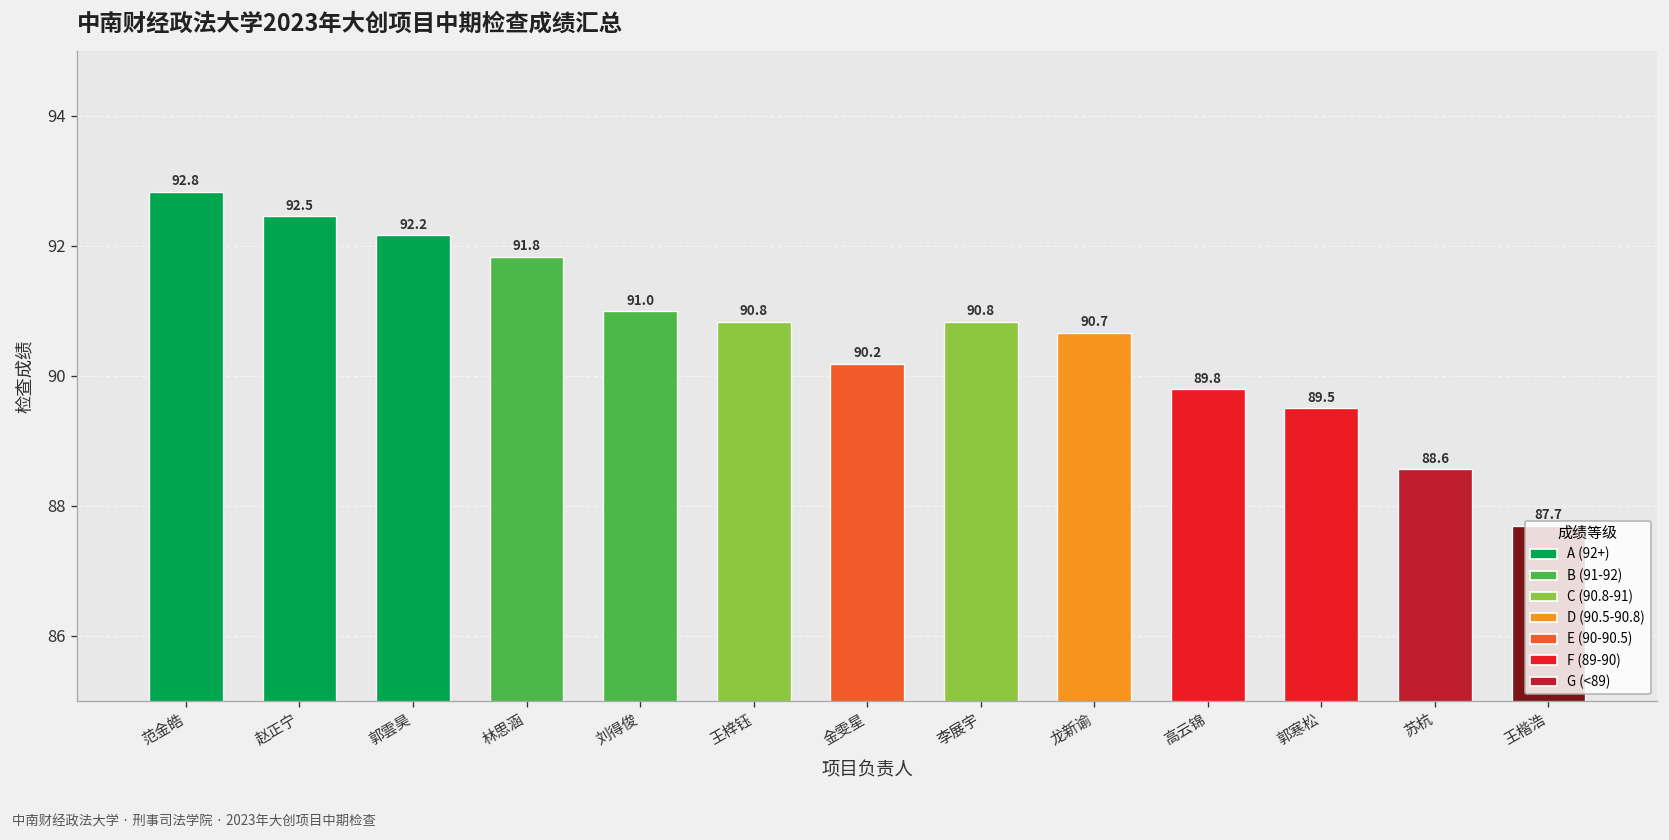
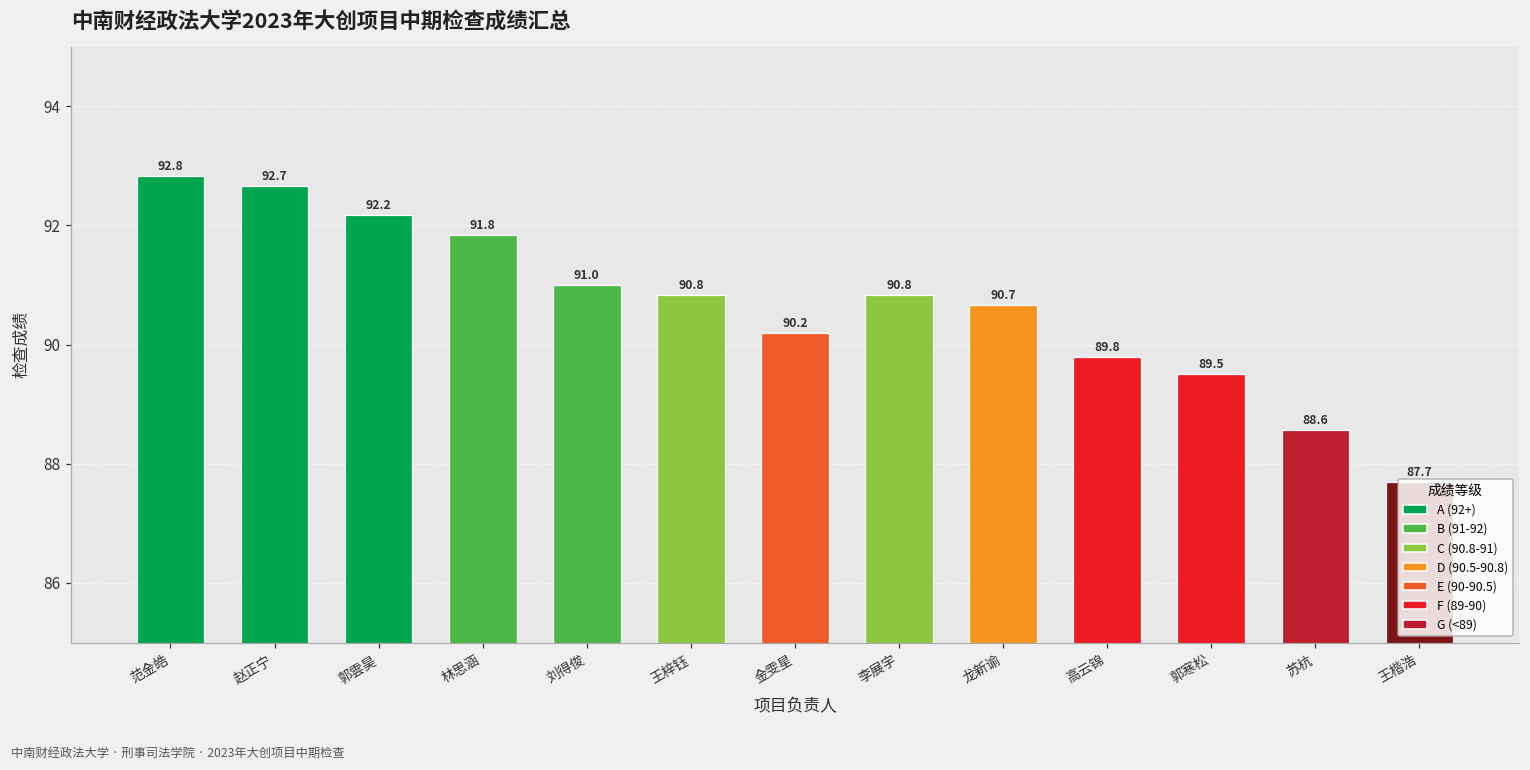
赵正宁: 92.5 -> 92.7
